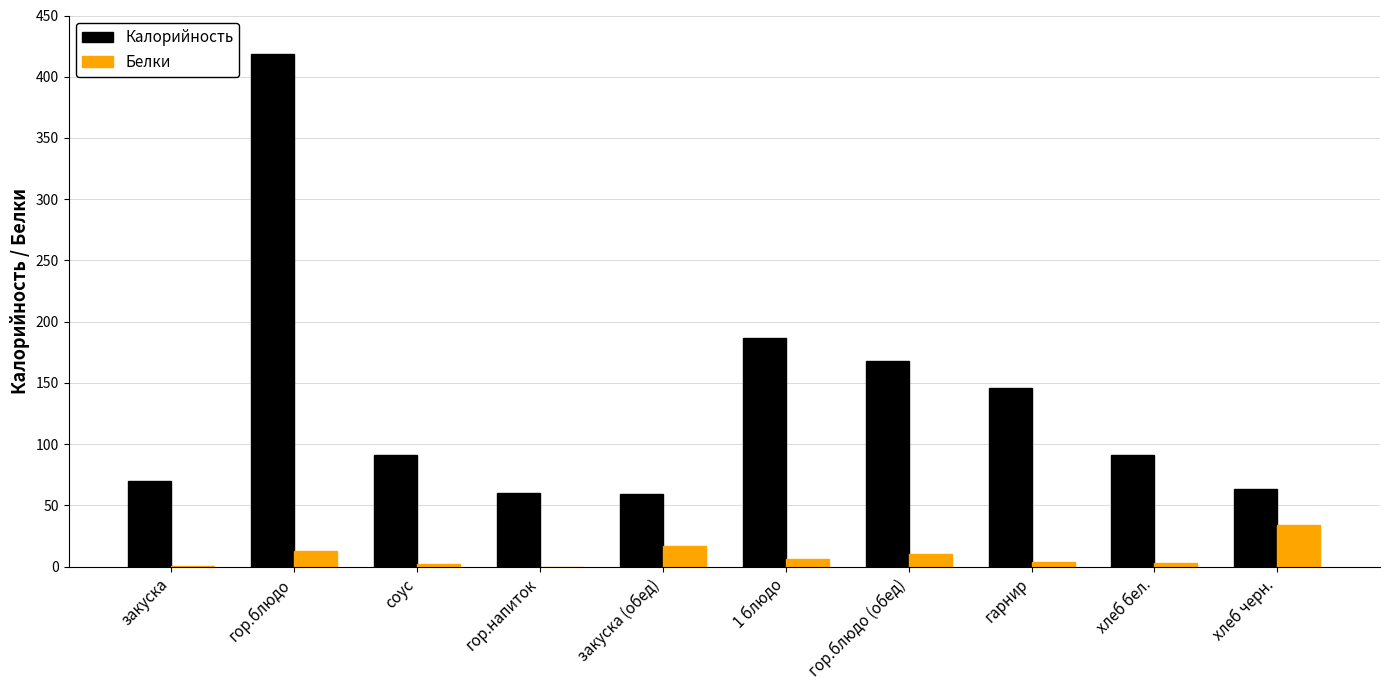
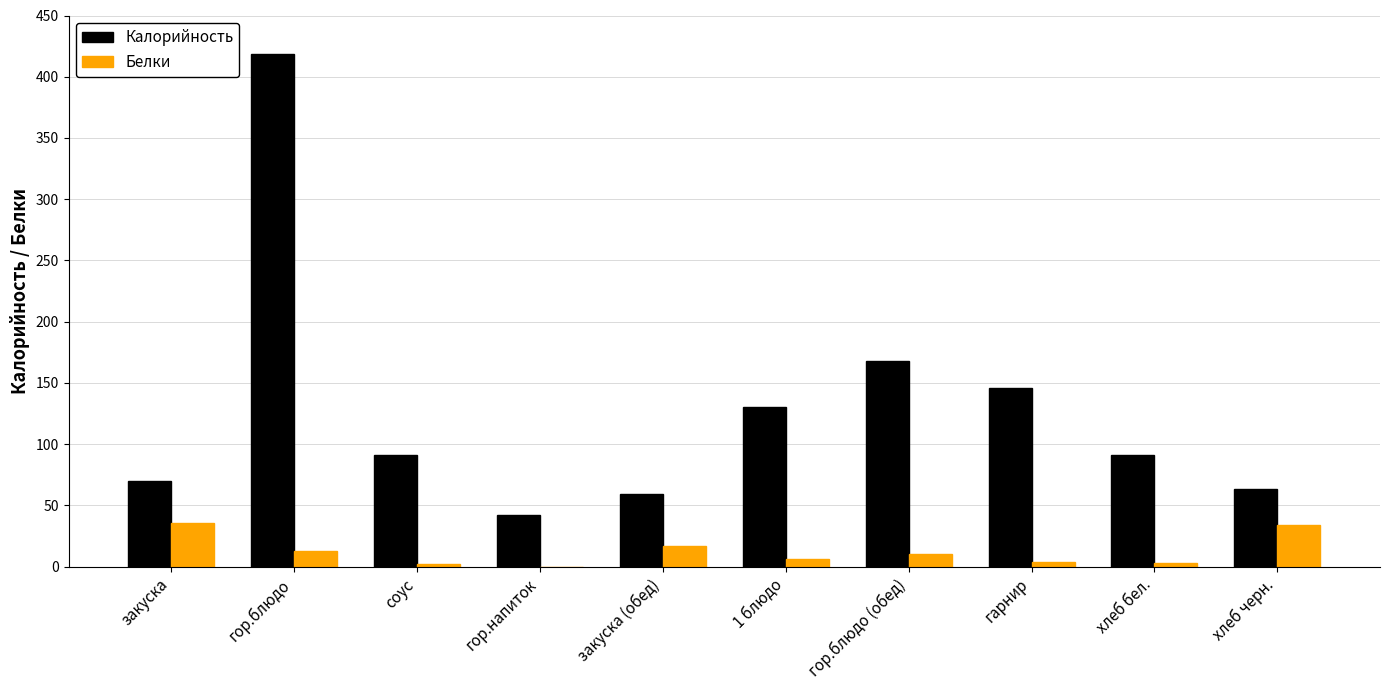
Белки, закуска: 1 -> 35
Калорийность, гор.напиток: 60 -> 42
Калорийность, 1 блюдо: 187 -> 130
